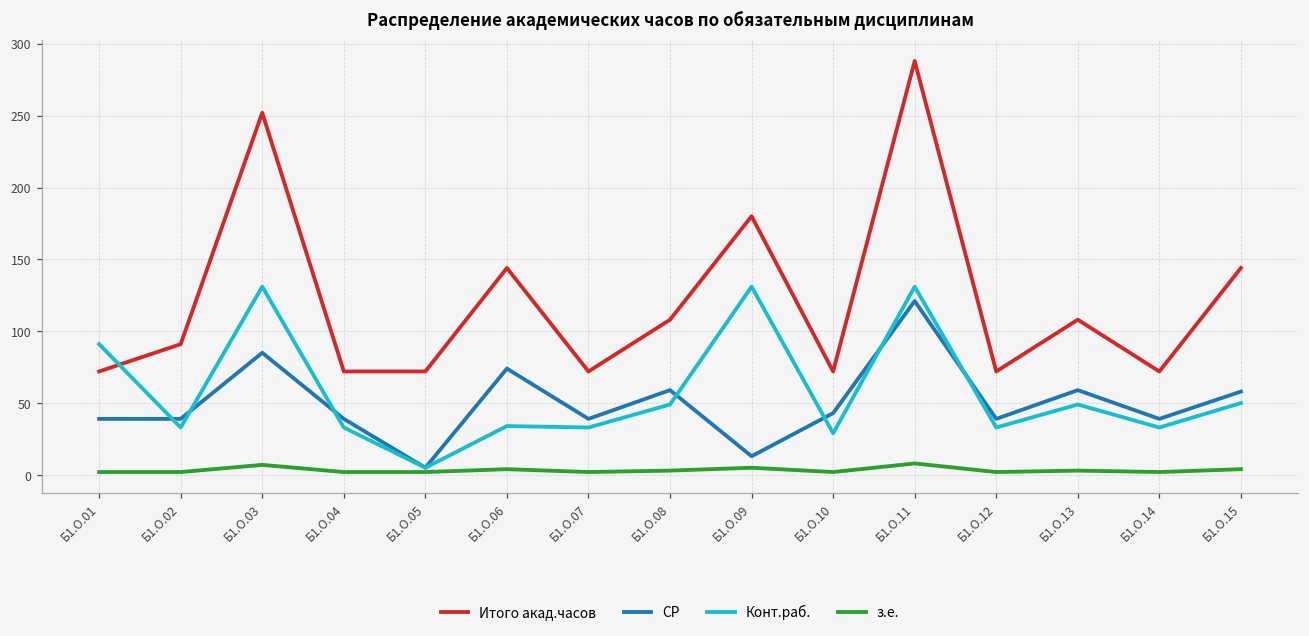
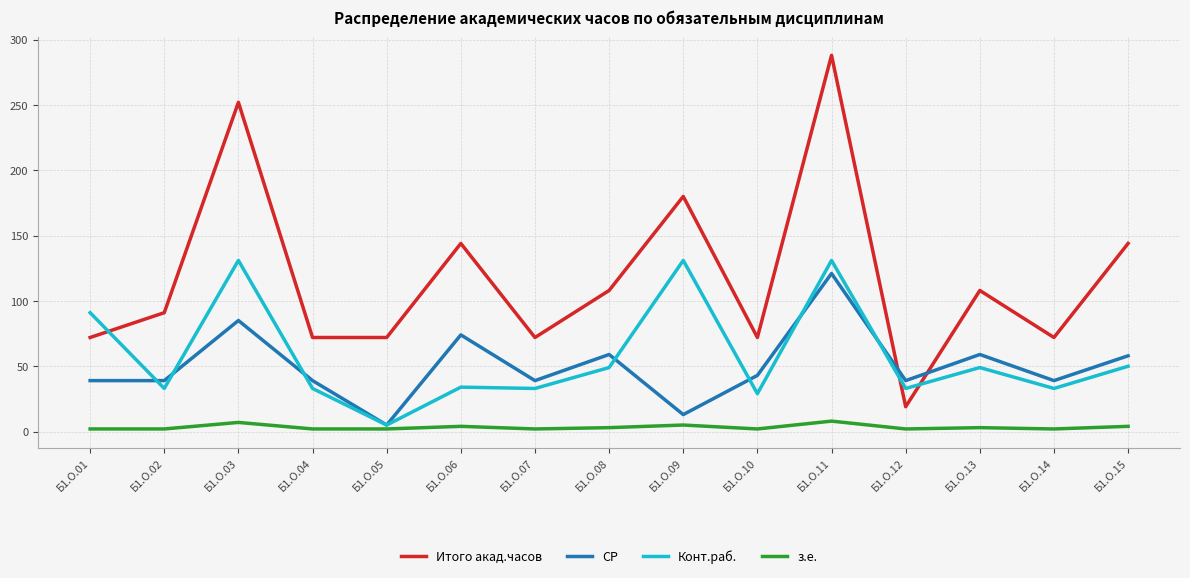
Итого акад.часов, Б1.О.12: 72 -> 19
